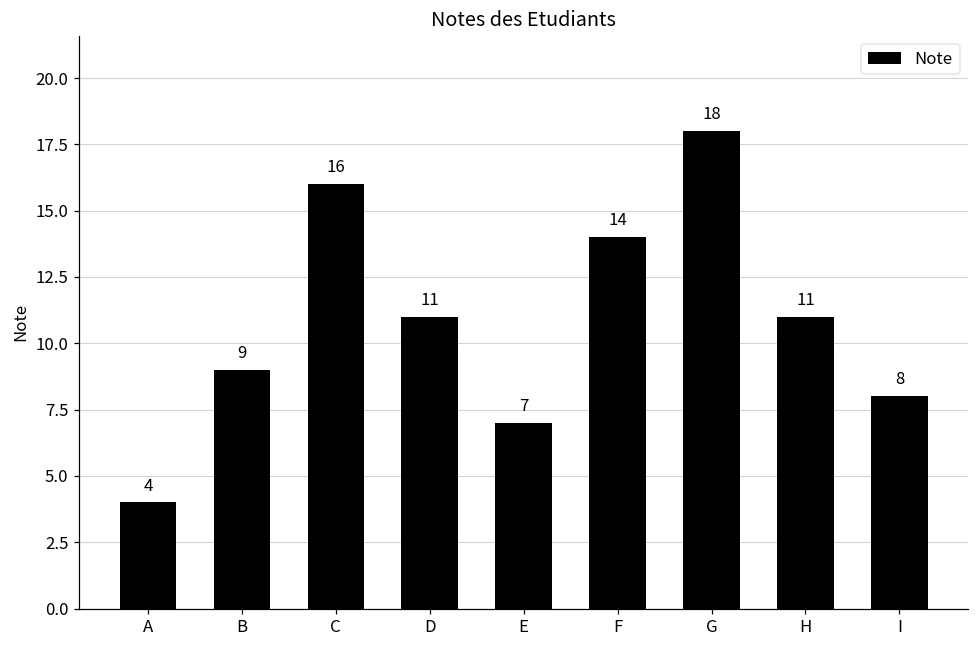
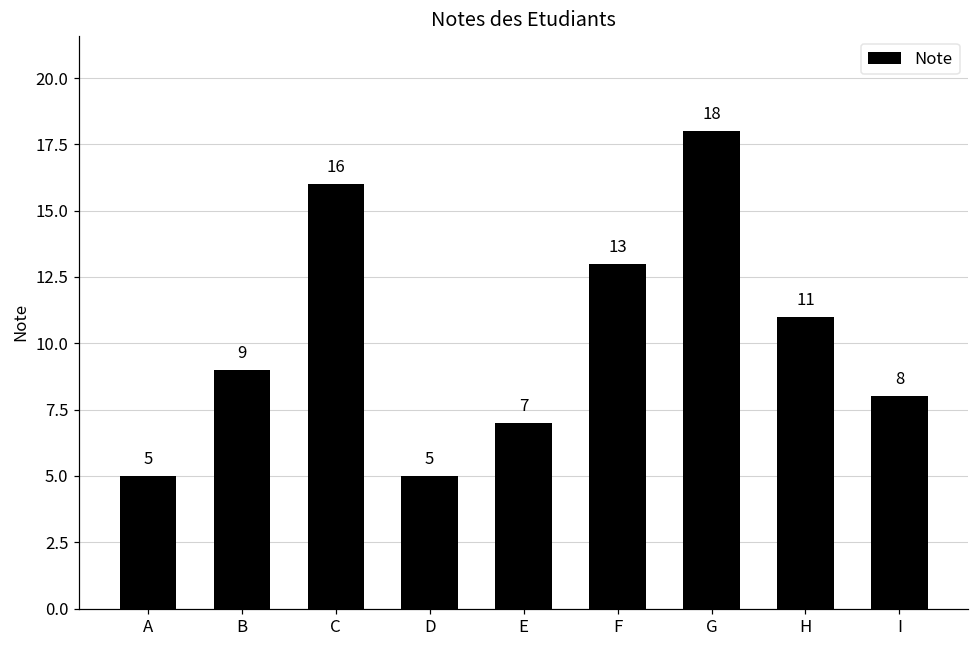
A: 4 -> 5
D: 11 -> 5
F: 14 -> 13
